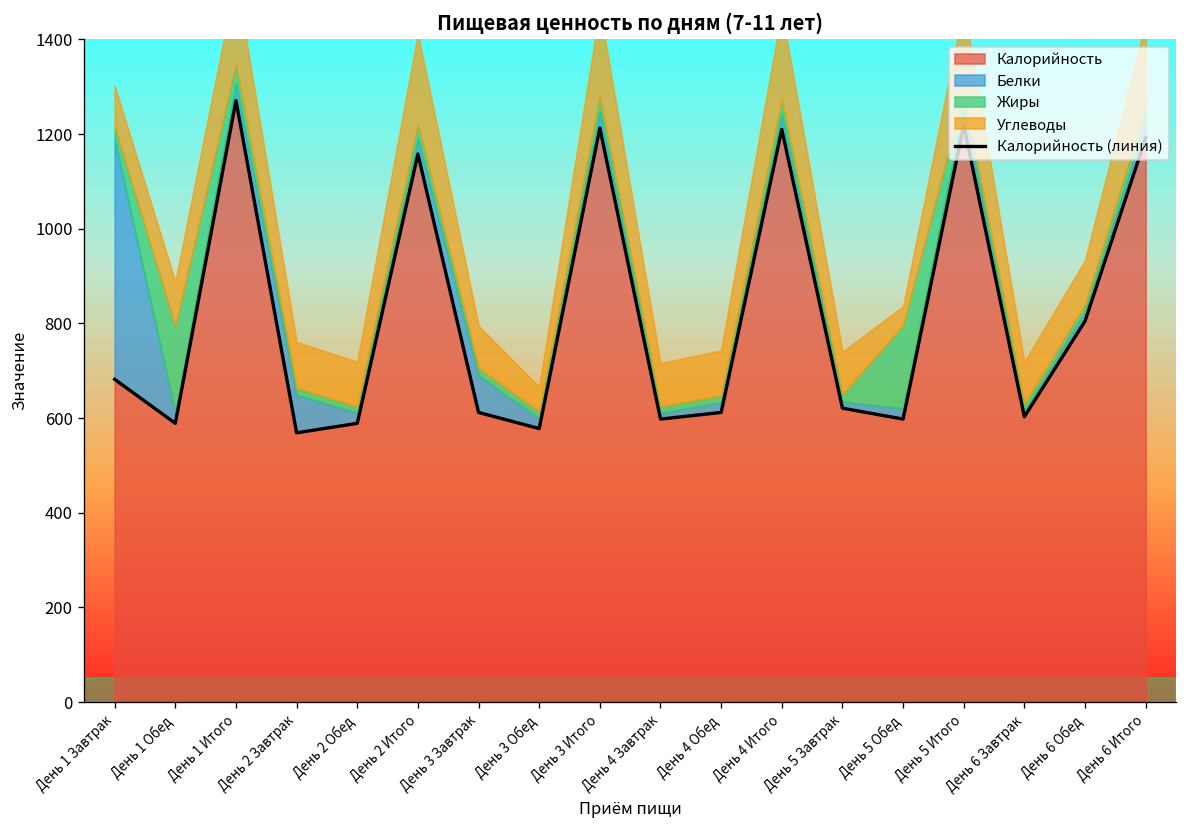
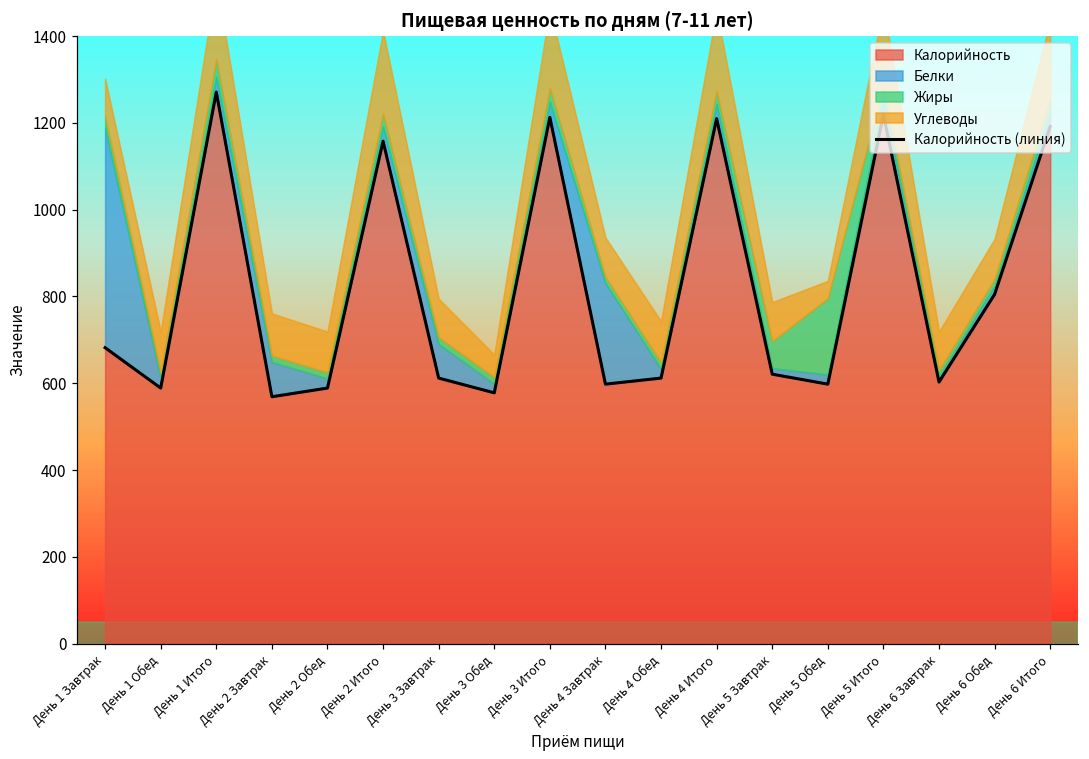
Жиры, День 1 Обед: 180 -> 10
Белки, День 4 Завтрак: 10 -> 230
Жиры, День 5 Завтрак: 20 -> 60
